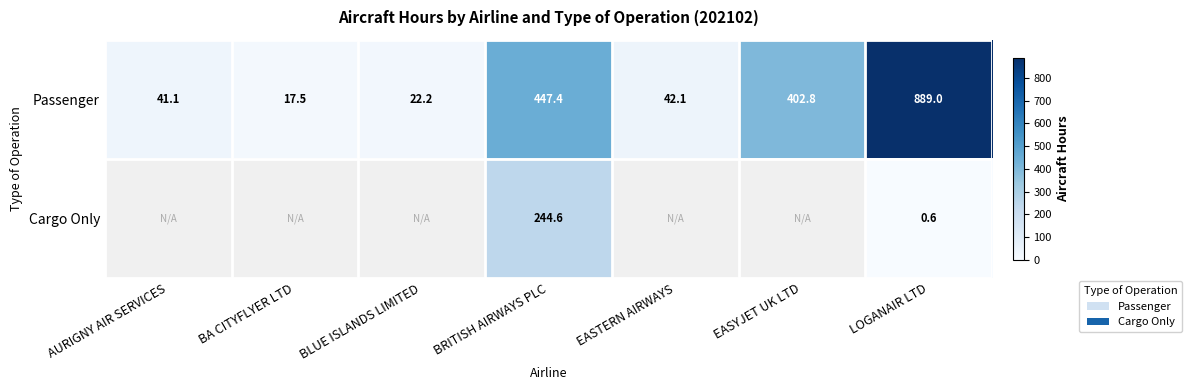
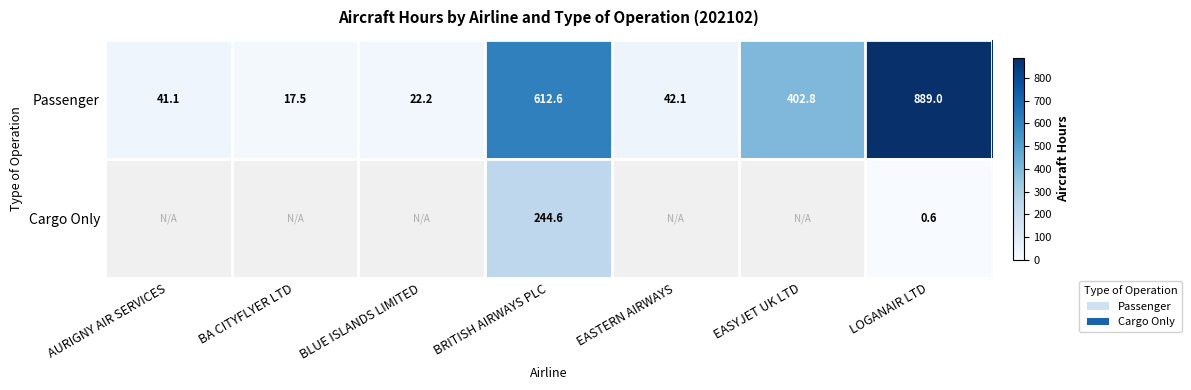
Passenger, BRITISH AIRWAYS PLC: 447.4 -> 612.6
